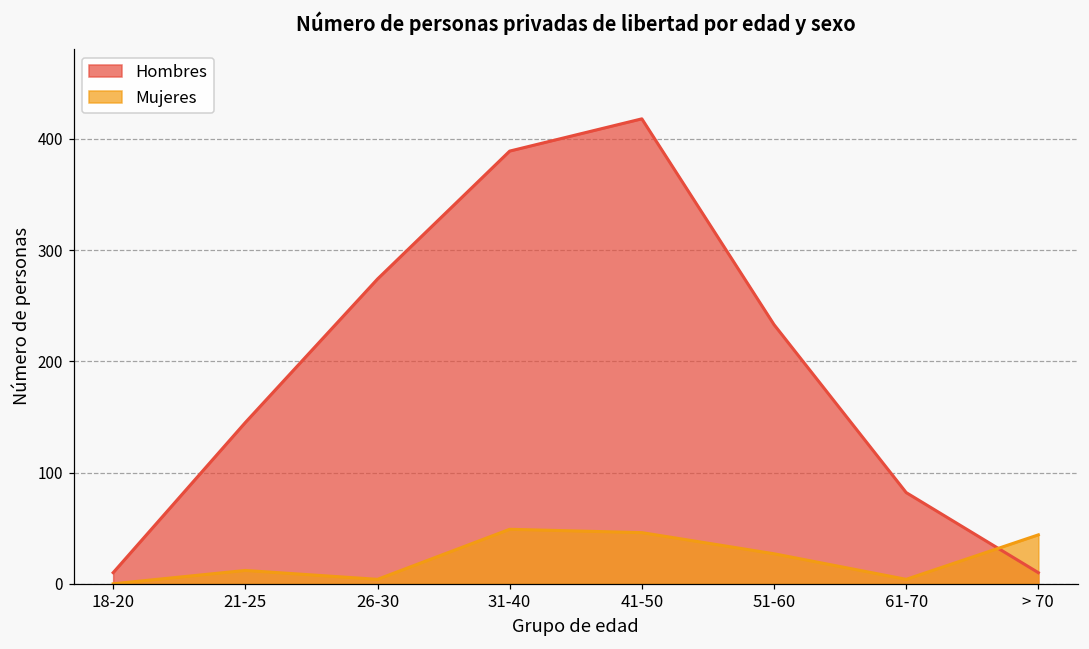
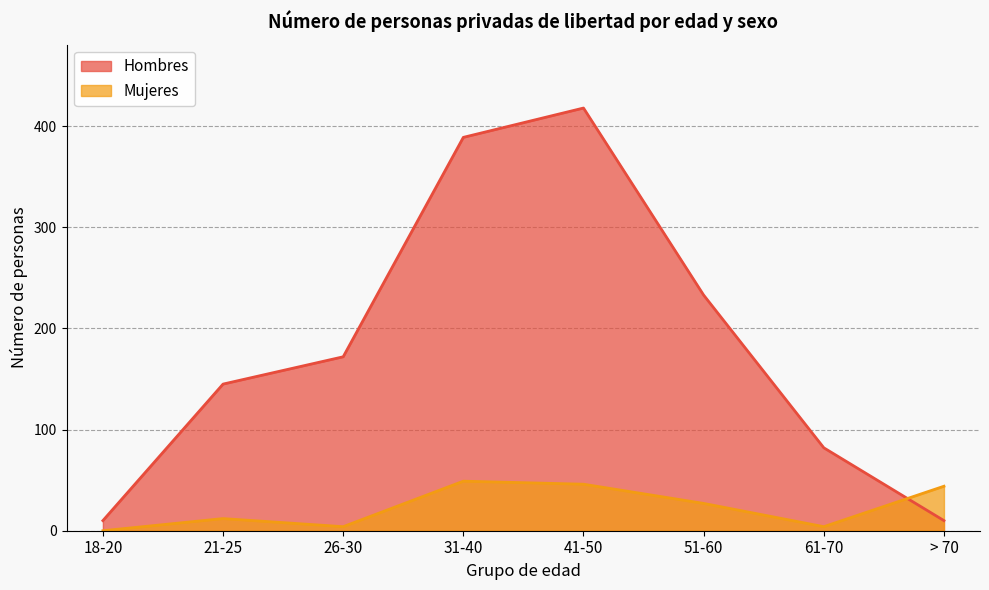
Hombres, 26-30: 274 -> 172
